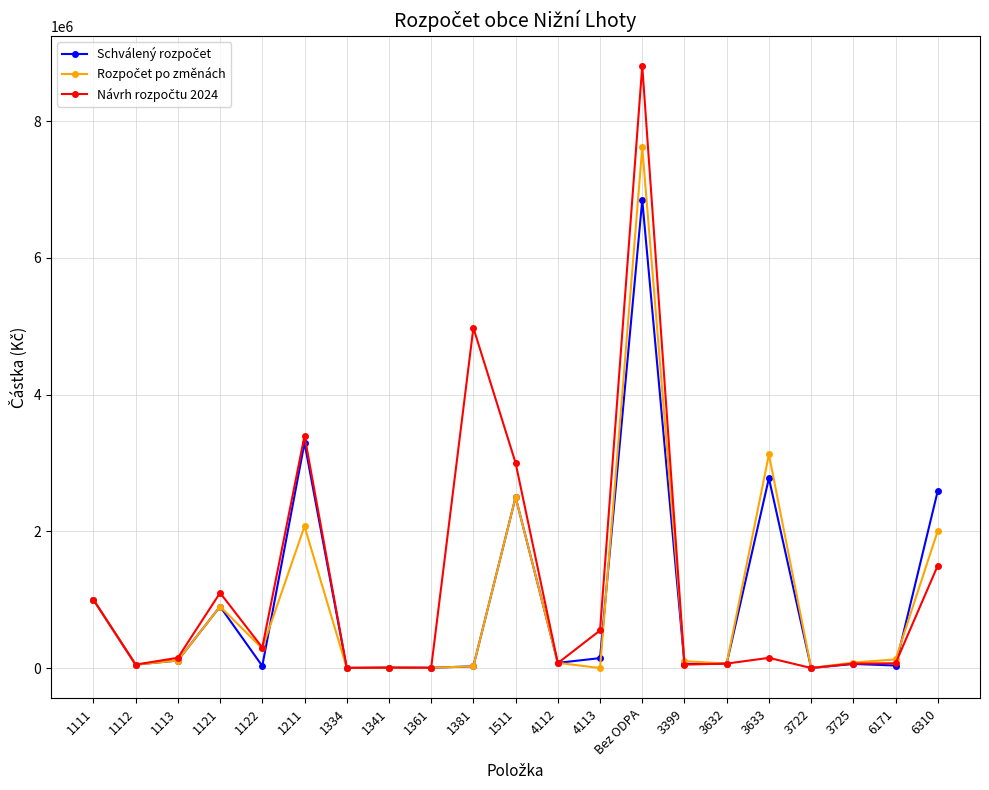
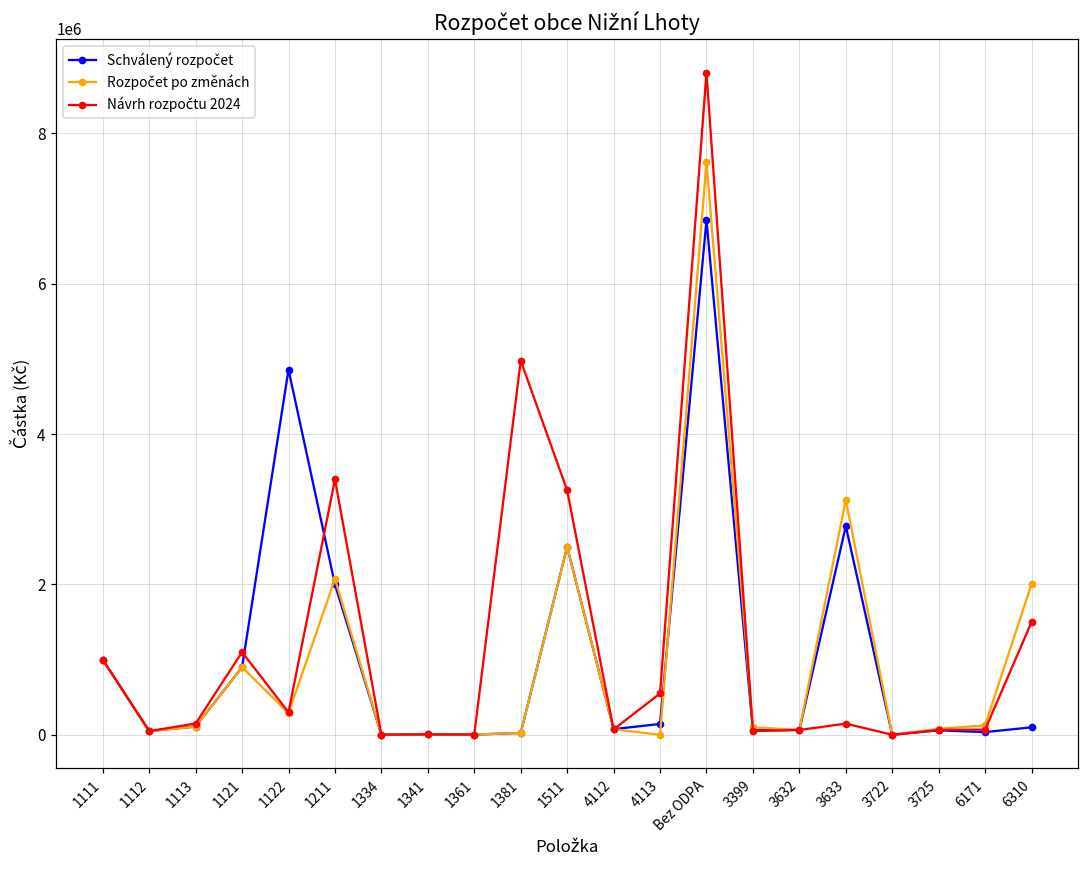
Schválený rozpočet, 1122: 0 -> 4900000
Schválený rozpočet, 1211: 3300000 -> 2000000
Návrh rozpočtu 2024, 1511: 3000000 -> 3300000
Schválený rozpočet, 6310: 2600000 -> 100000
